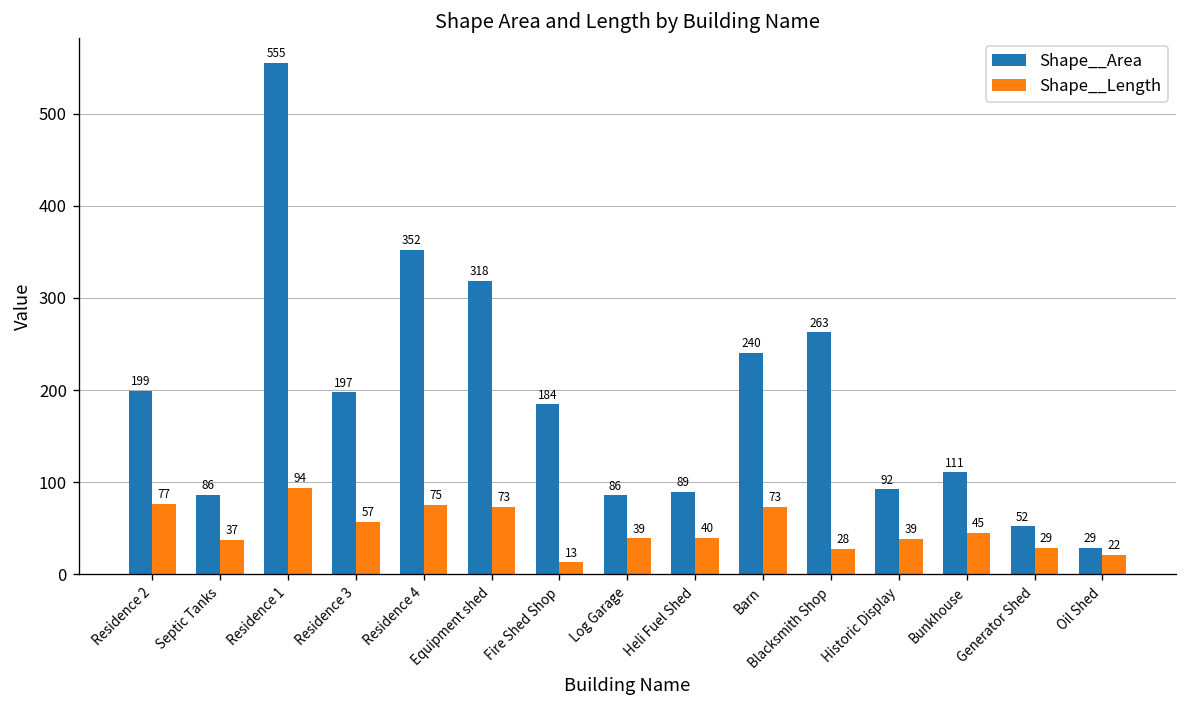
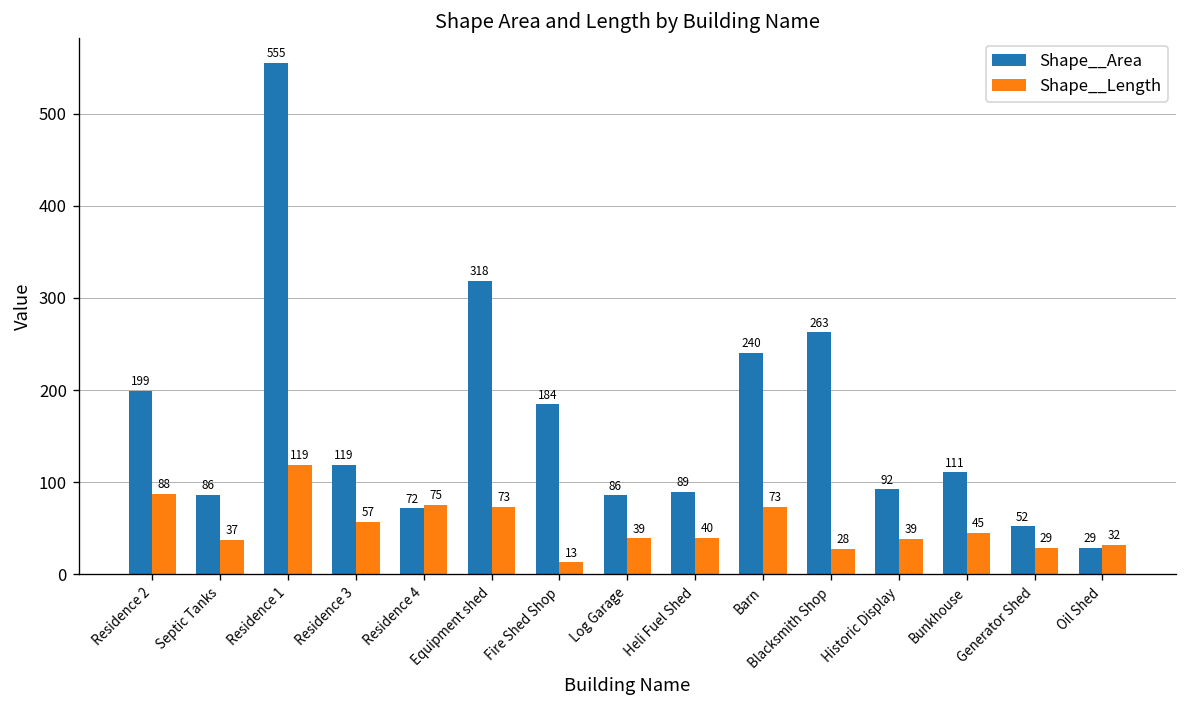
Shape__Length, Residence 2: 77 -> 88
Shape__Length, Residence 1: 94 -> 119
Shape__Area, Residence 3: 197 -> 119
Shape__Area, Residence 4: 352 -> 72
Shape__Length, Oil Shed: 22 -> 32
